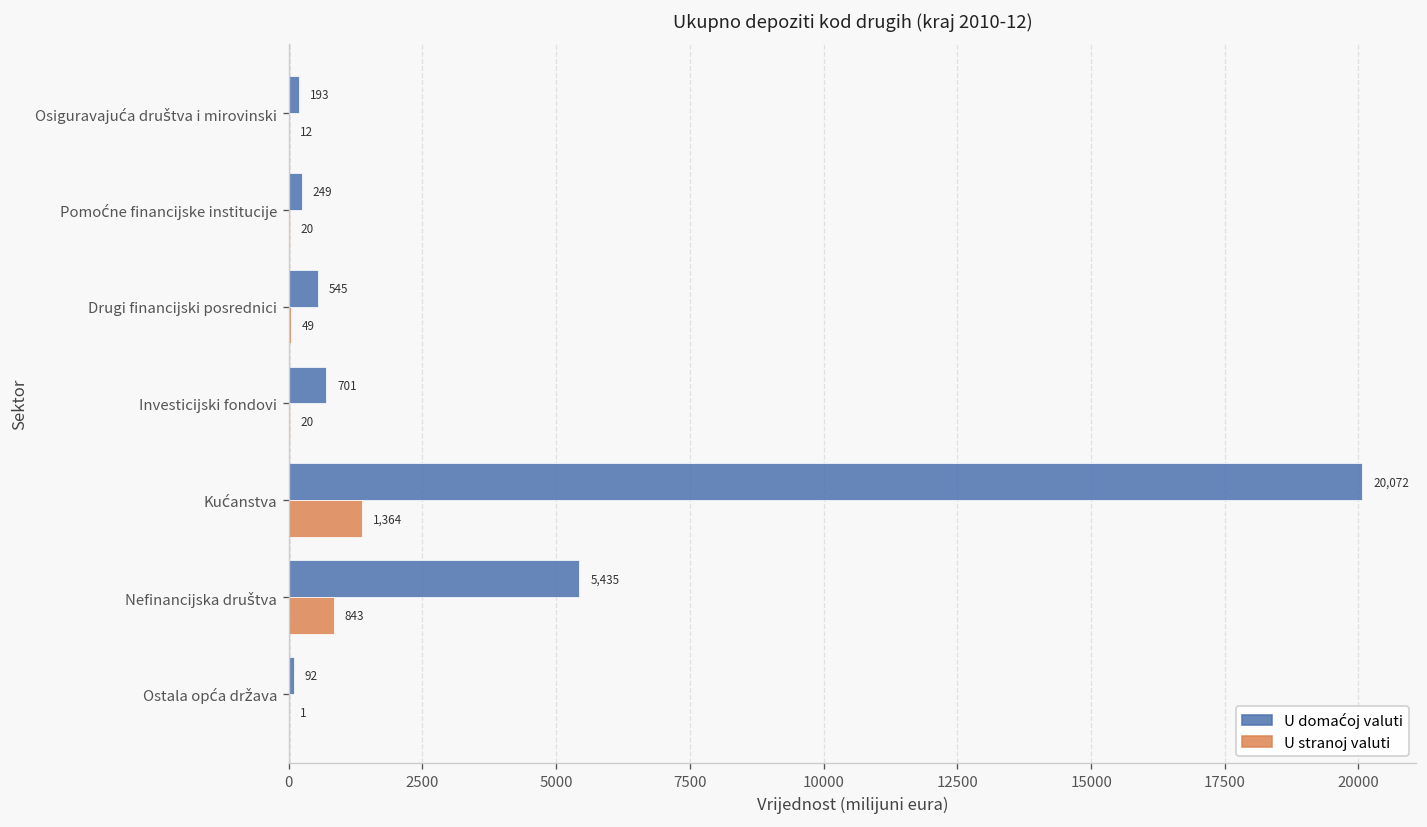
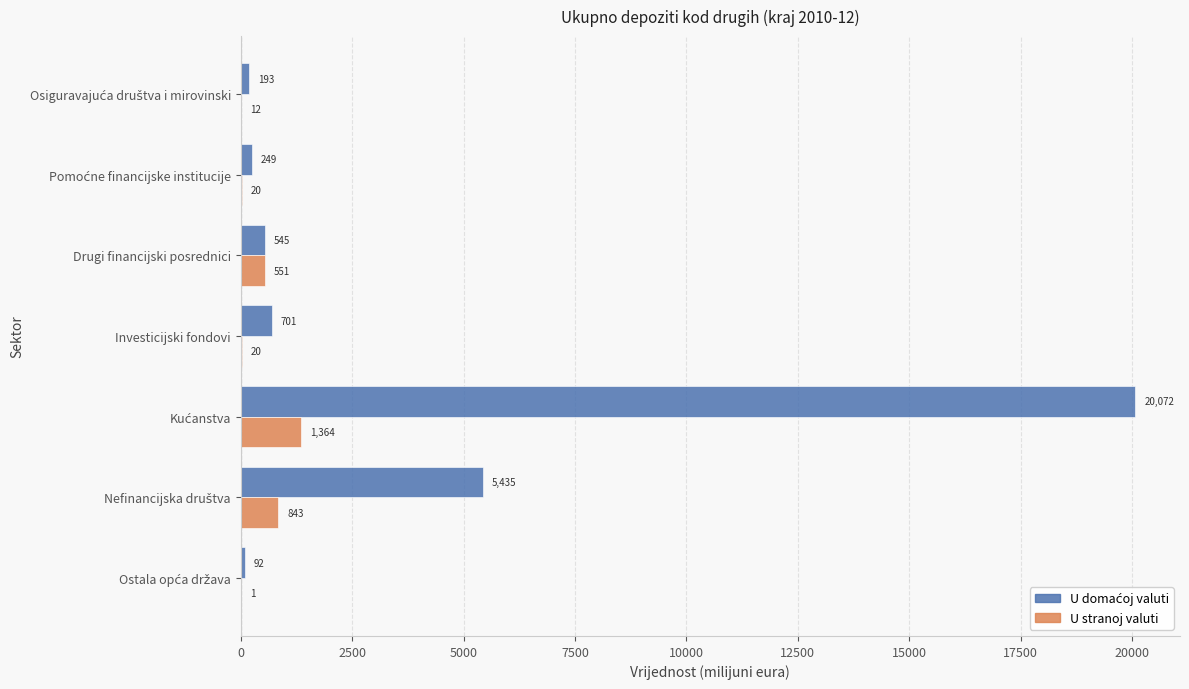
U stranoj valuti, Drugi financijski posrednici: 49 -> 551
